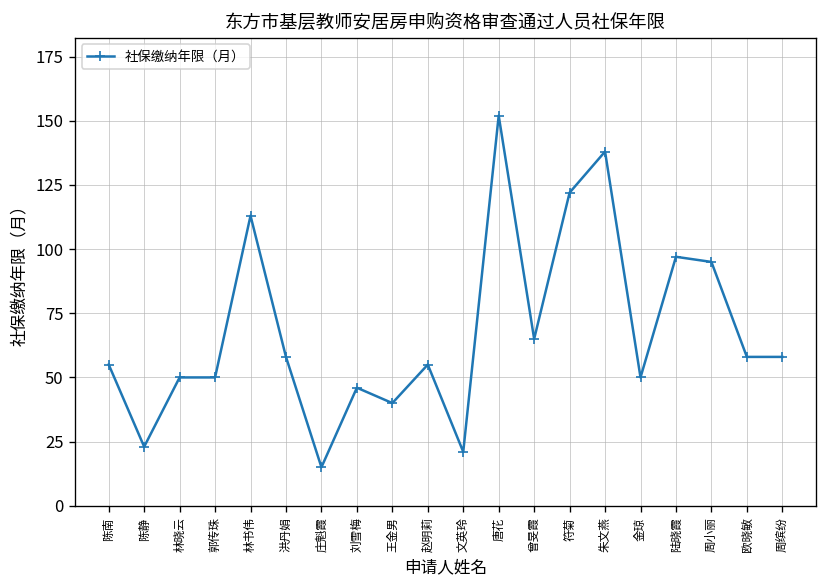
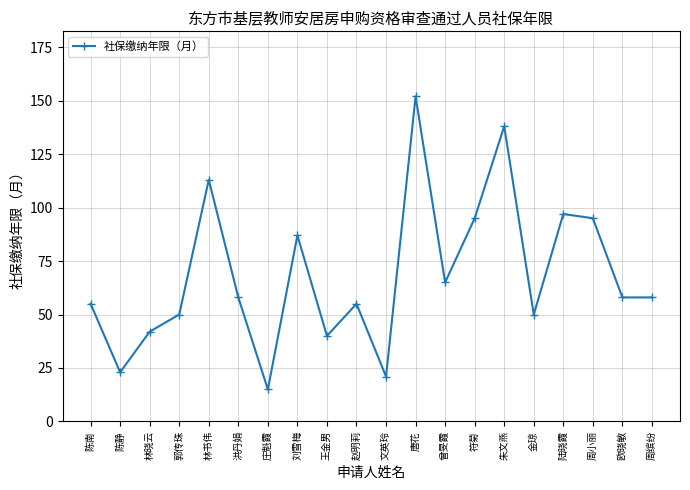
林晓云: 50 -> 42
刘雪梅: 46 -> 87
符菊: 122 -> 95
